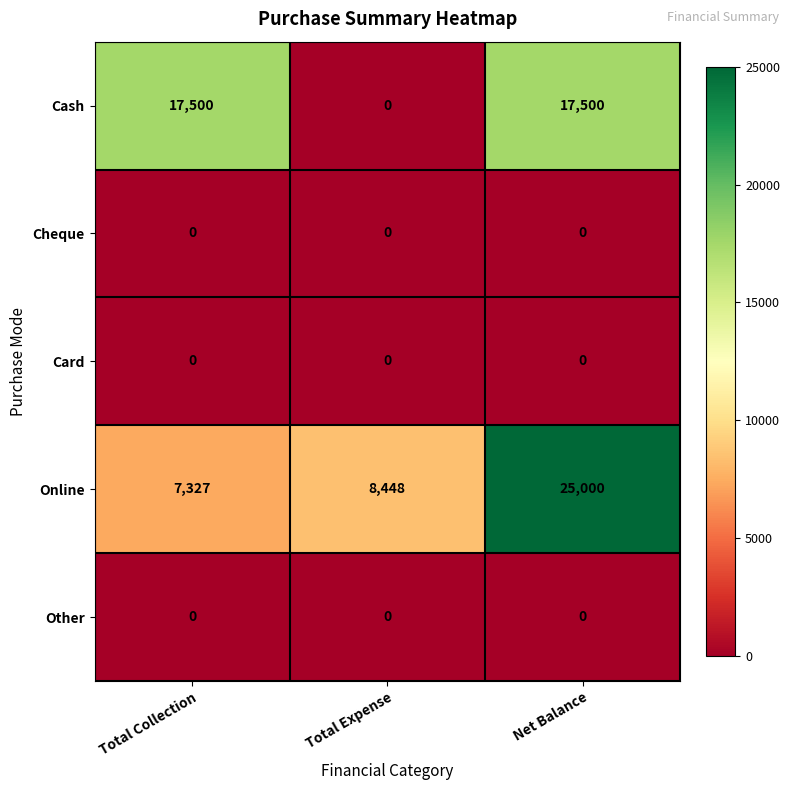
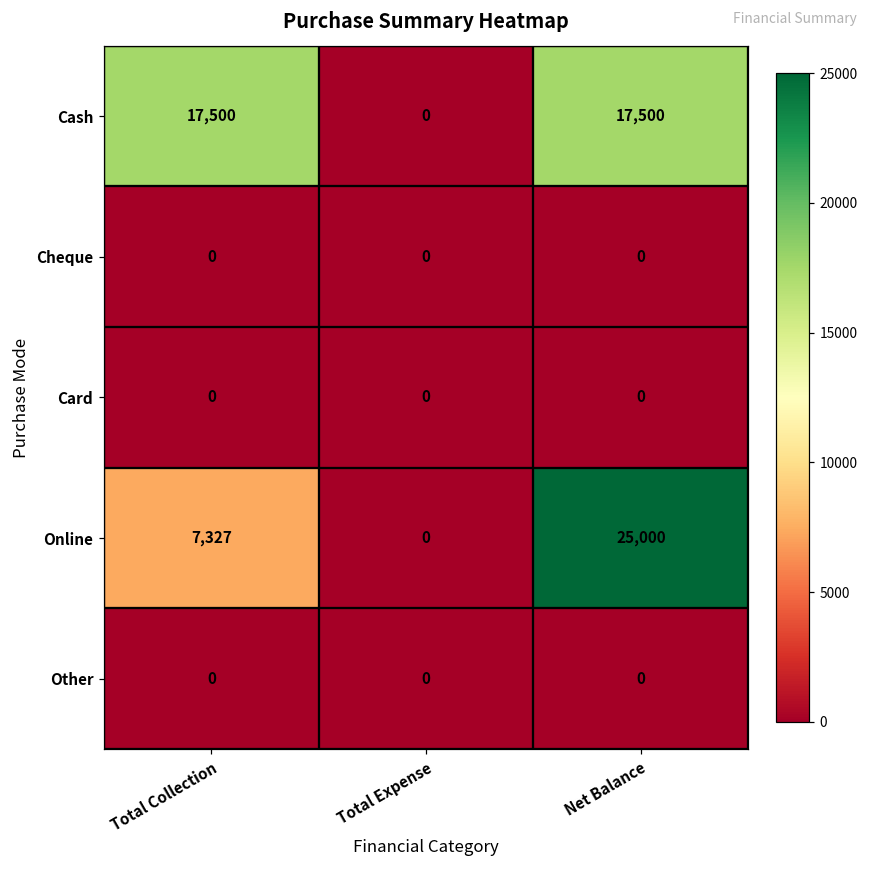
Online, Total Expense: 8,448 -> 0
